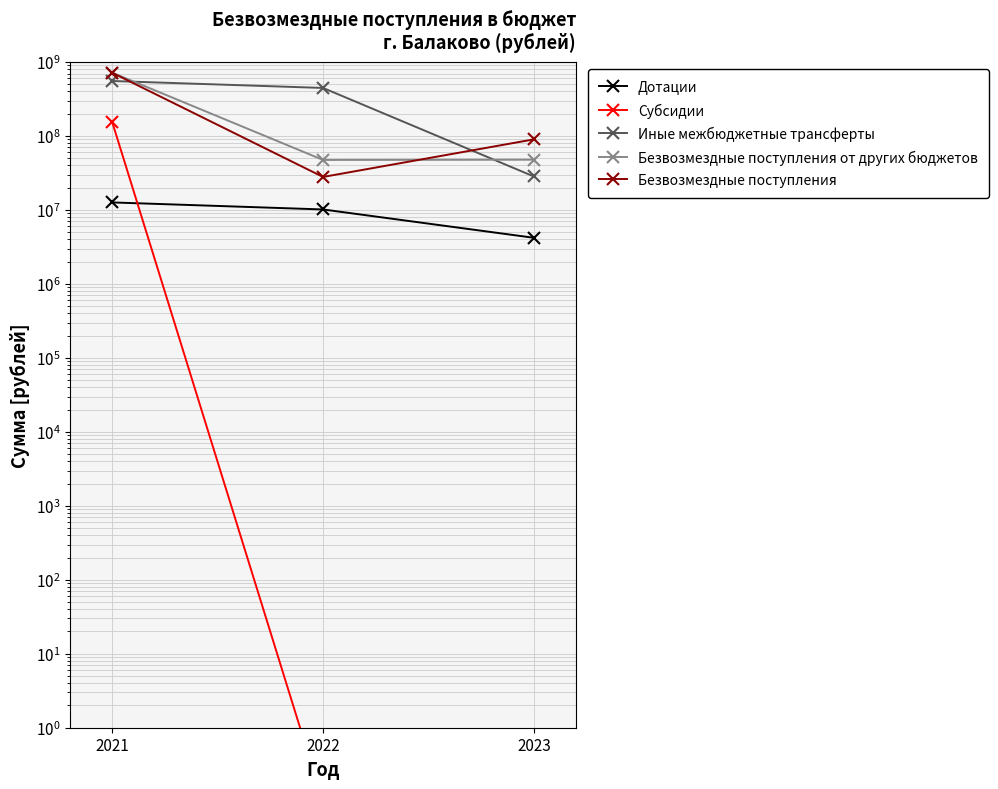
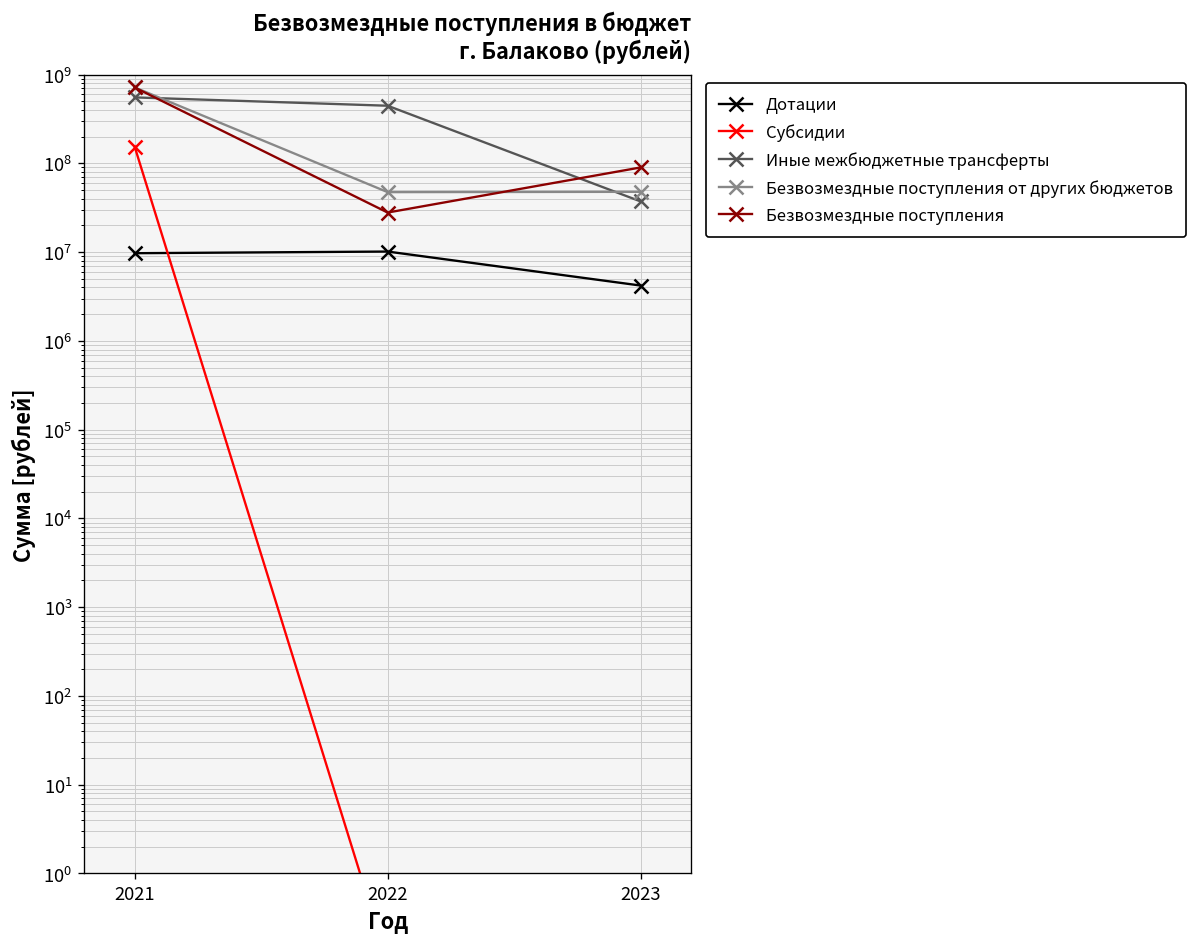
Дотации, 2021: 13000000 -> 10000000
Иные межбюджетные трансферты, 2023: 28000000 -> 40000000
